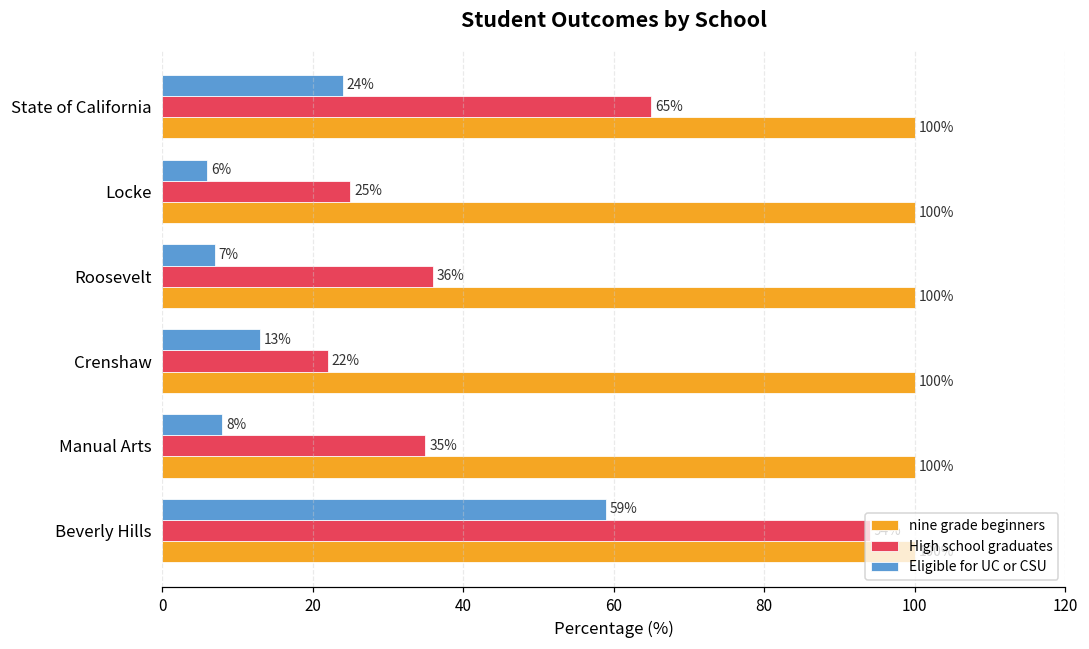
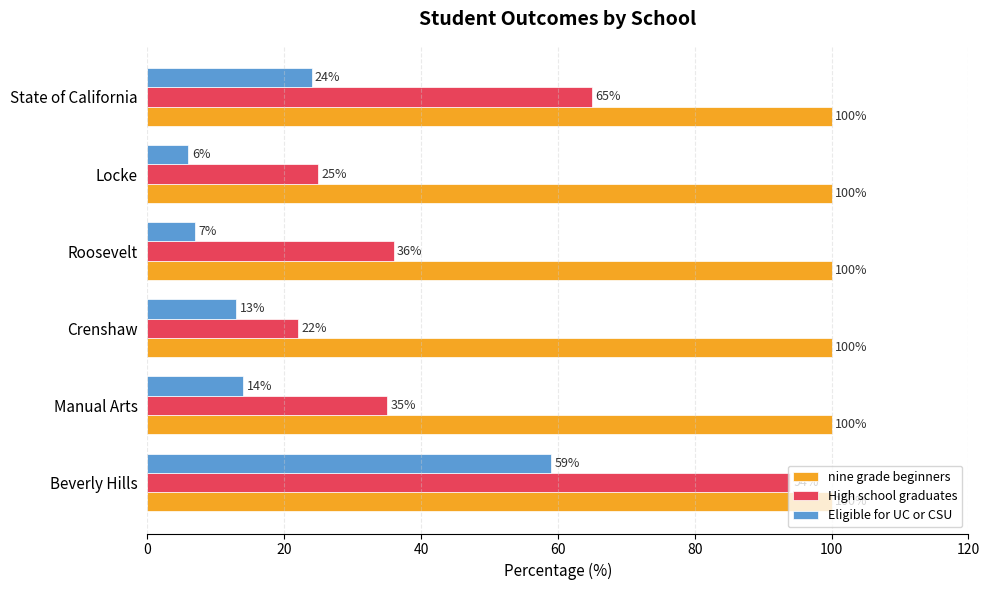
Eligible for UC or CSU, Manual Arts: 8% -> 14%
